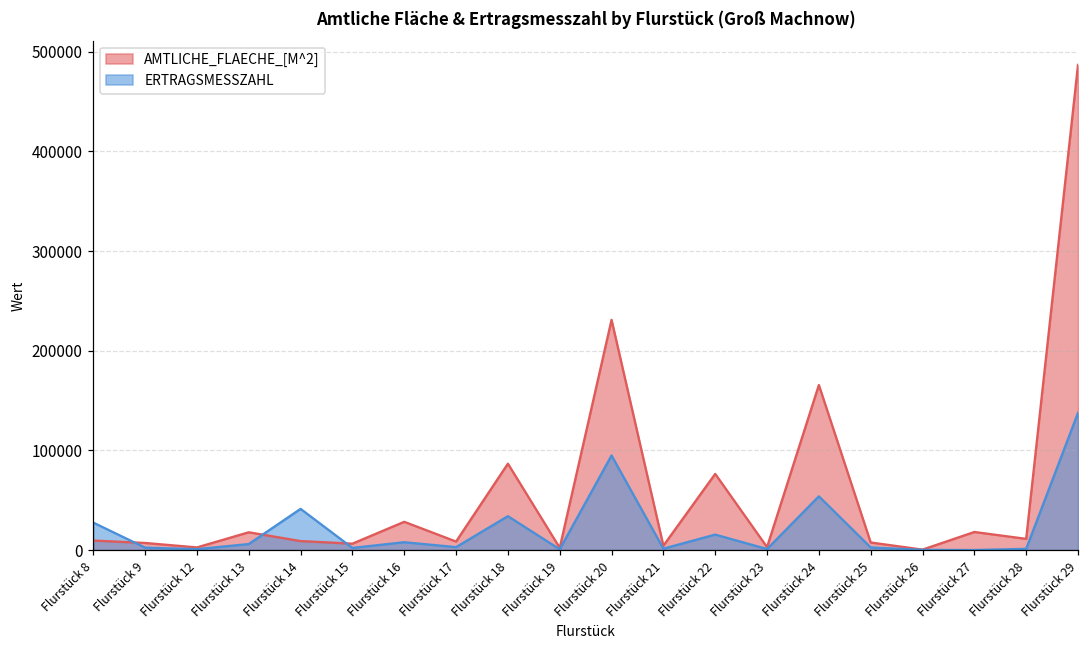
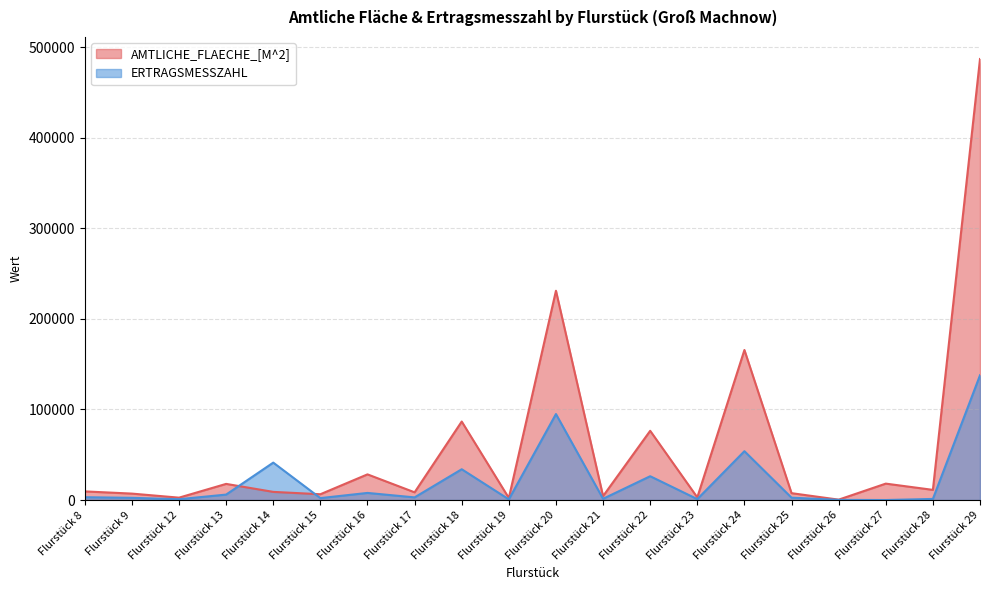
ERTRAGSMESSZAHL, Flurstück 8: 30000 -> 0
ERTRAGSMESSZAHL, Flurstück 22: 20000 -> 30000
